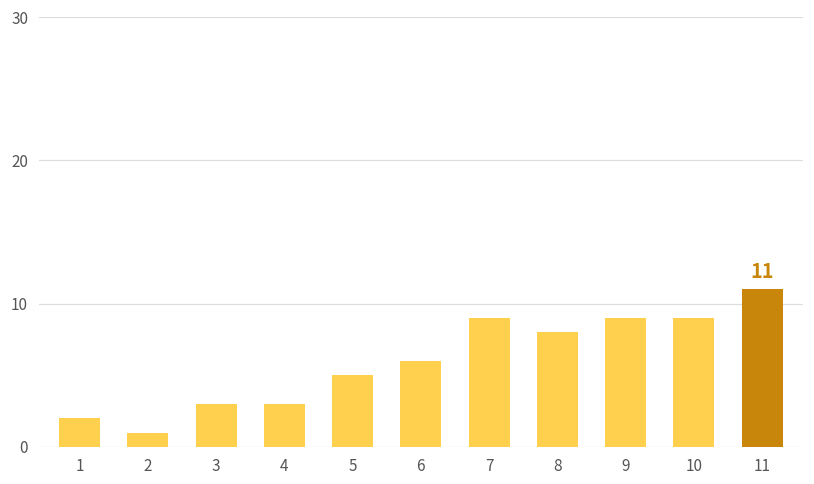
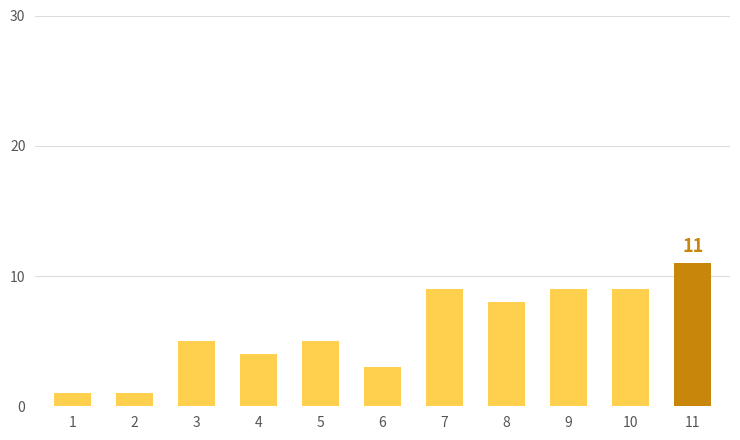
1: 2 -> 1
3: 3 -> 5
4: 3 -> 4
6: 6 -> 3
